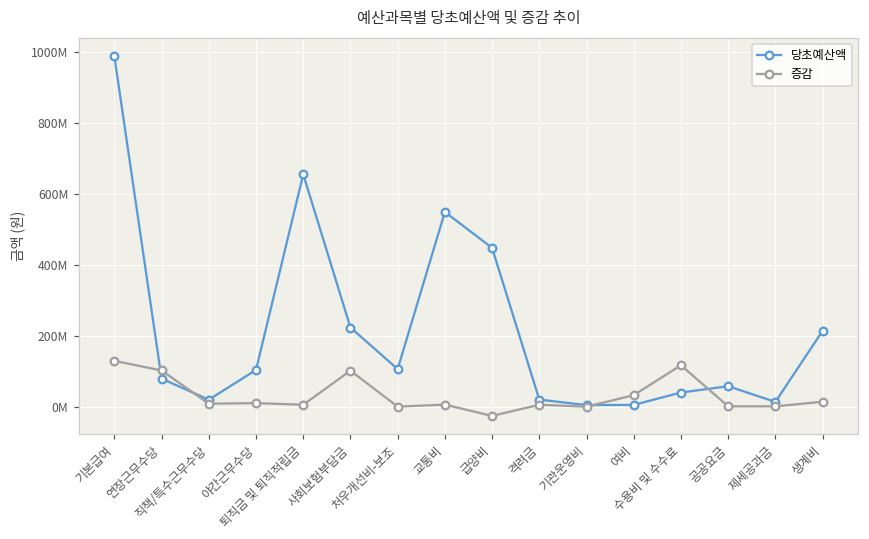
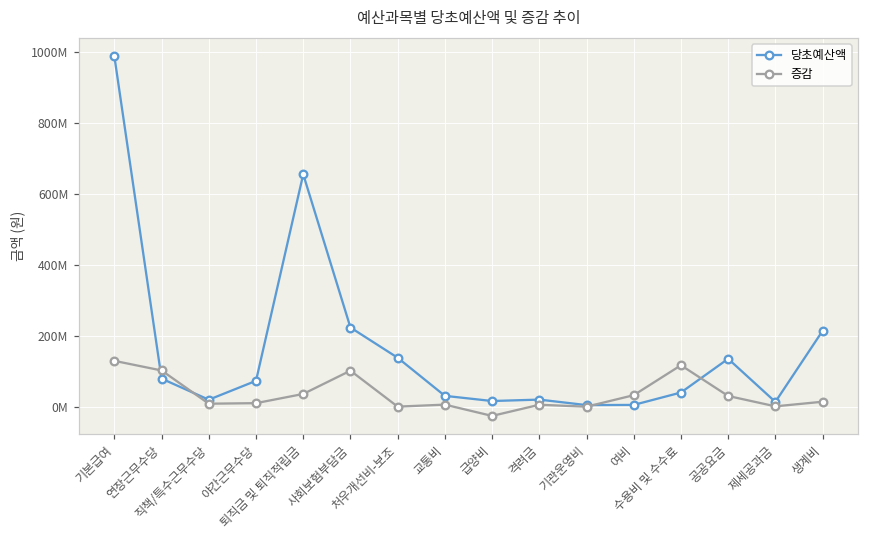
당초예산액, 야간근무수당: 100000000 -> 70000000
증감, 퇴직금 및 퇴직적립금: 10000000 -> 40000000
당초예산액, 처우개선비-보조: 110000000 -> 140000000
당초예산액, 교통비: 550000000 -> 30000000
당초예산액, 급양비: 450000000 -> 20000000
당초예산액, 공공요금: 60000000 -> 140000000
증감, 공공요금: 0 -> 30000000
